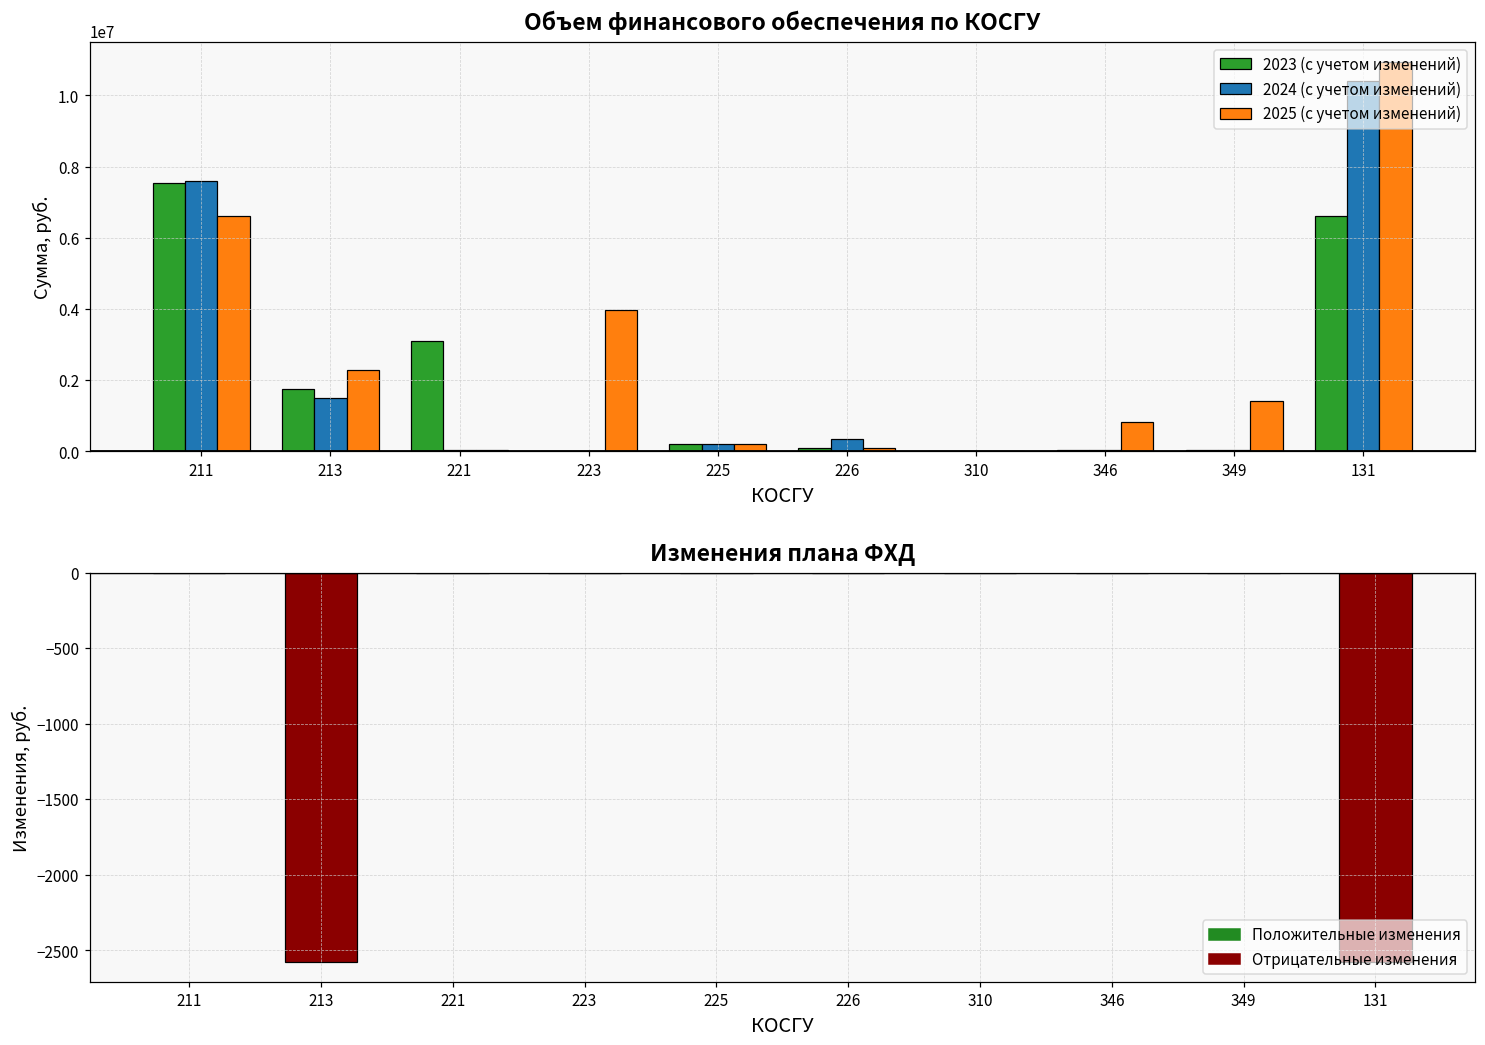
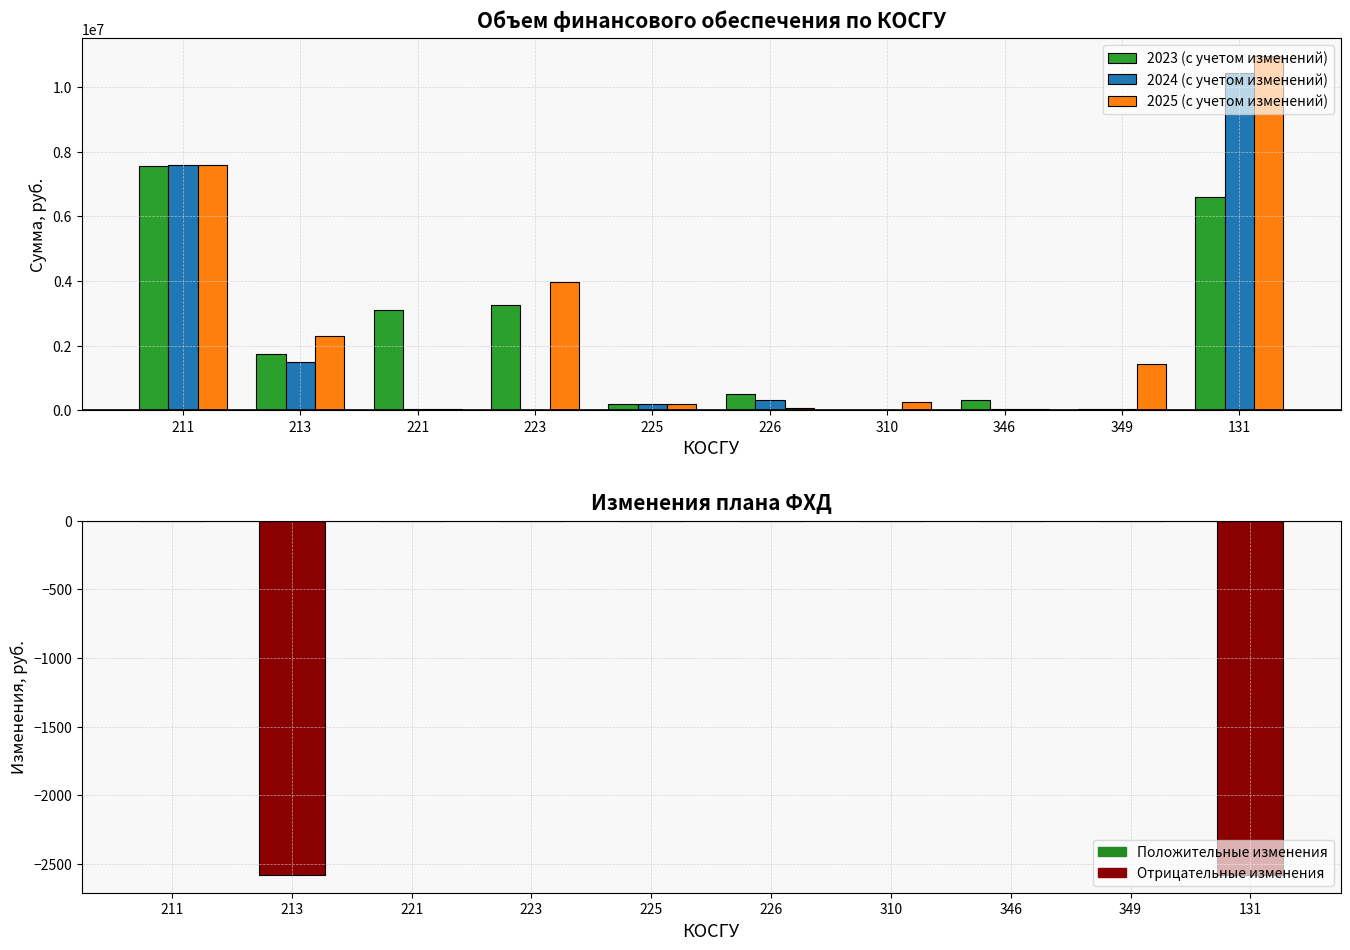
Объем финансового обеспечения по КОСГУ, 2025 (с учетом изменений), 211: 6600000 -> 7600000
Объем финансового обеспечения по КОСГУ, 2023 (с учетом изменений), 223: 0 -> 3300000
Объем финансового обеспечения по КОСГУ, 2023 (с учетом изменений), 226: 100000 -> 500000
Объем финансового обеспечения по КОСГУ, 2025 (с учетом изменений), 310: 0 -> 300000
Объем финансового обеспечения по КОСГУ, 2023 (с учетом изменений), 346: 0 -> 300000
Объем финансового обеспечения по КОСГУ, 2025 (с учетом изменений), 346: 800000 -> 0
